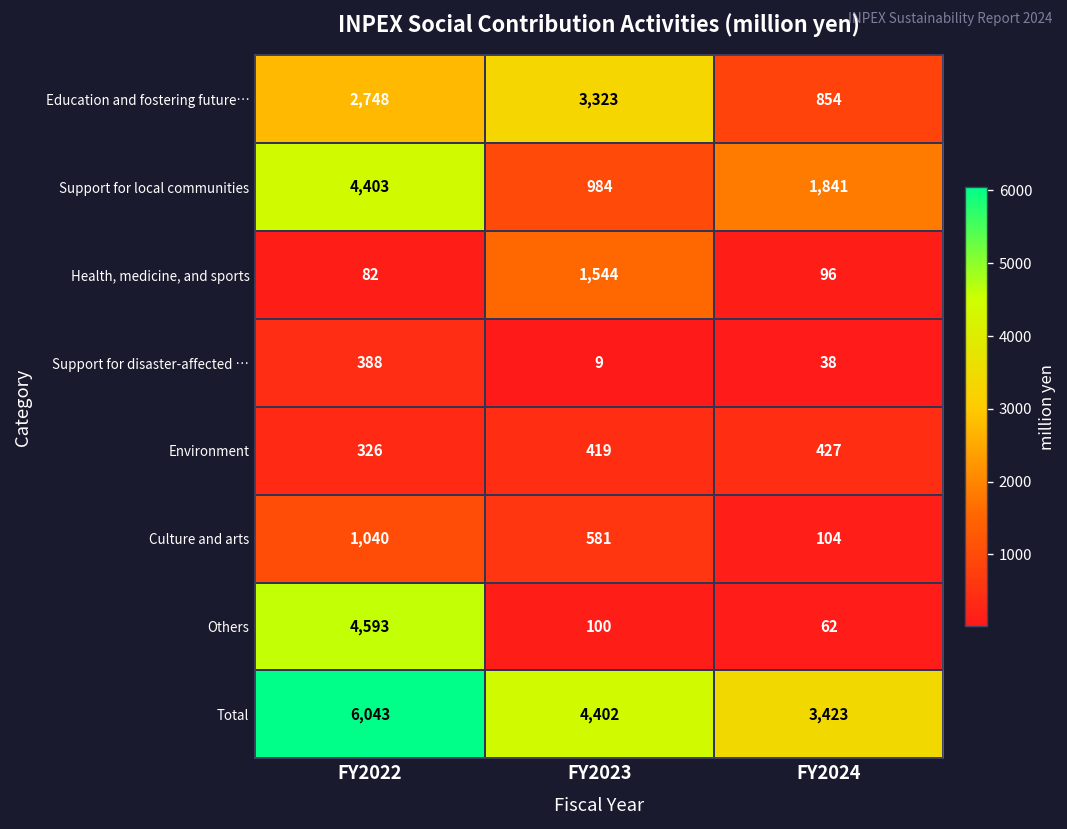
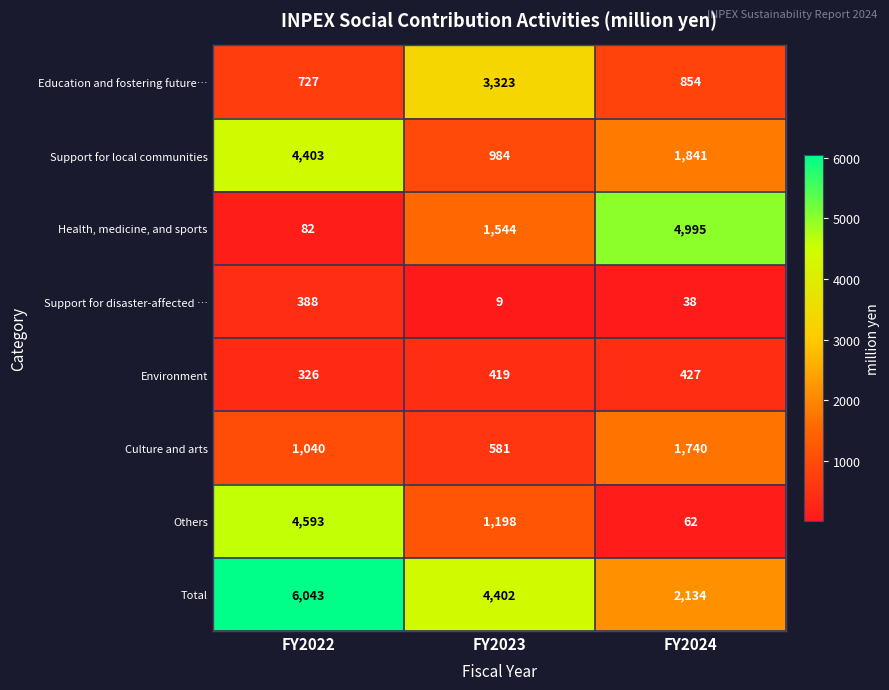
Education and fostering future…, FY2022: 2,748 -> 727
Health, medicine, and sports, FY2024: 96 -> 4,995
Culture and arts, FY2024: 104 -> 1,740
Others, FY2023: 100 -> 1,198
Total, FY2024: 3,423 -> 2,134
